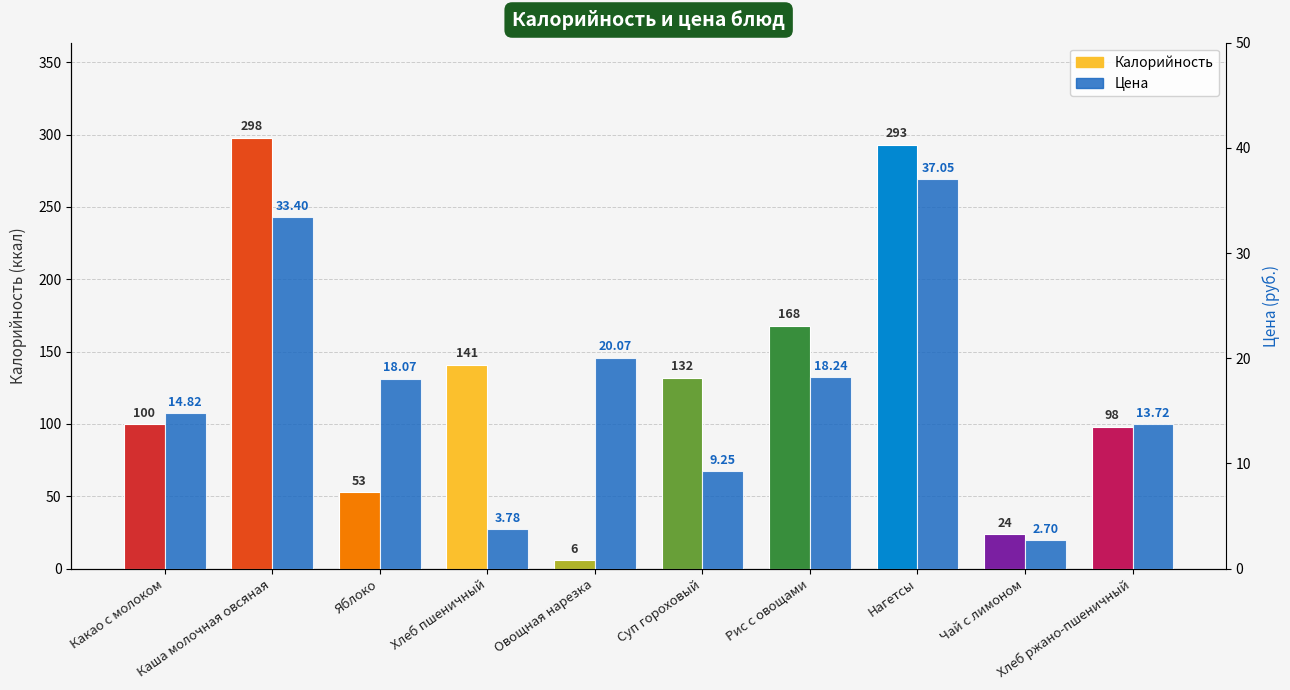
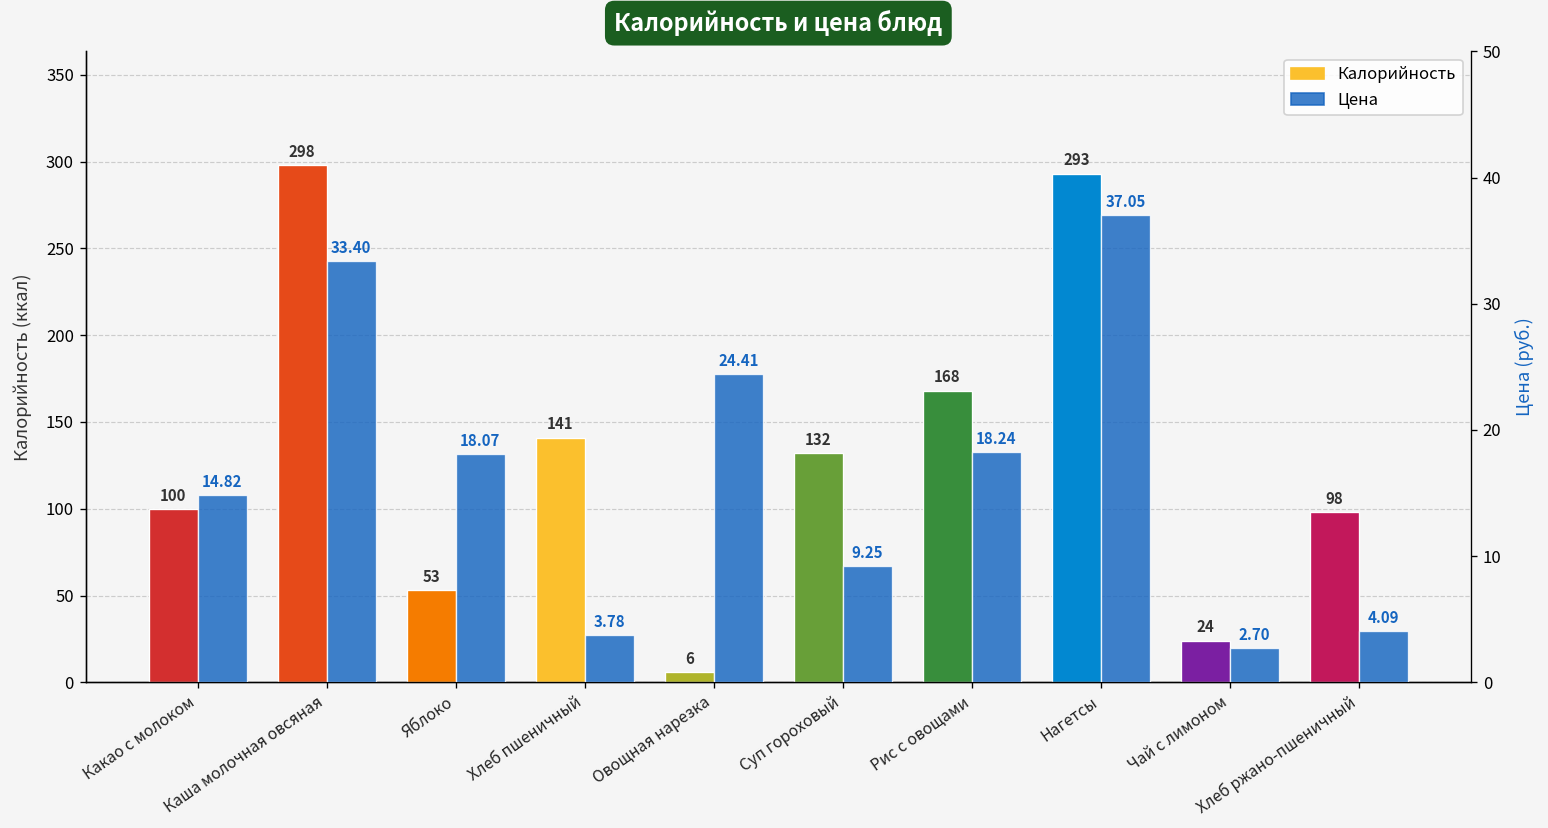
Цена, Овощная нарезка: 20.07 -> 24.41
Цена, Хлеб ржано-пшеничный: 13.72 -> 4.09
